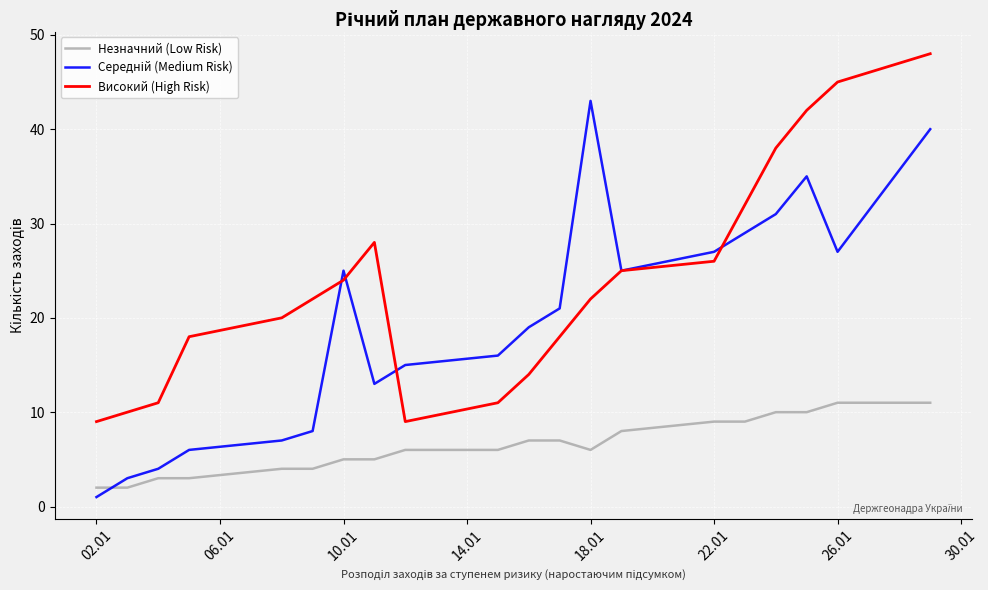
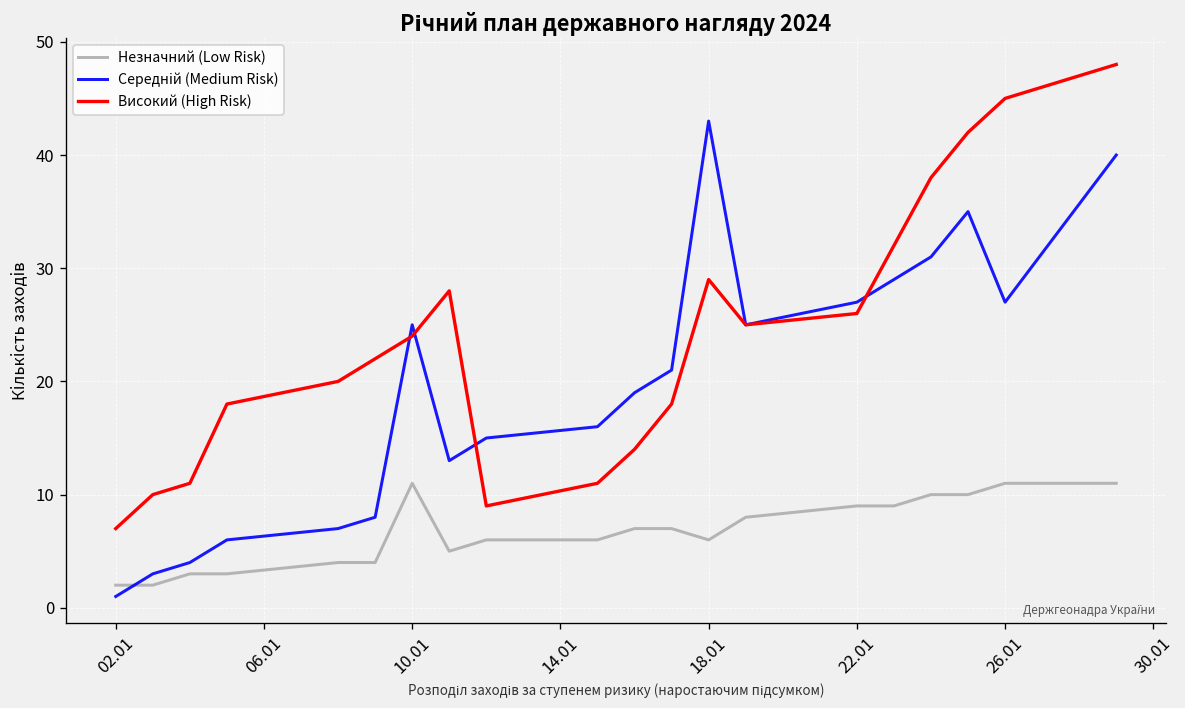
Високий (High Risk), 02.01: 9 -> 7
Незначний (Low Risk), 10.01: 5 -> 11
Високий (High Risk), 18.01: 22 -> 29
